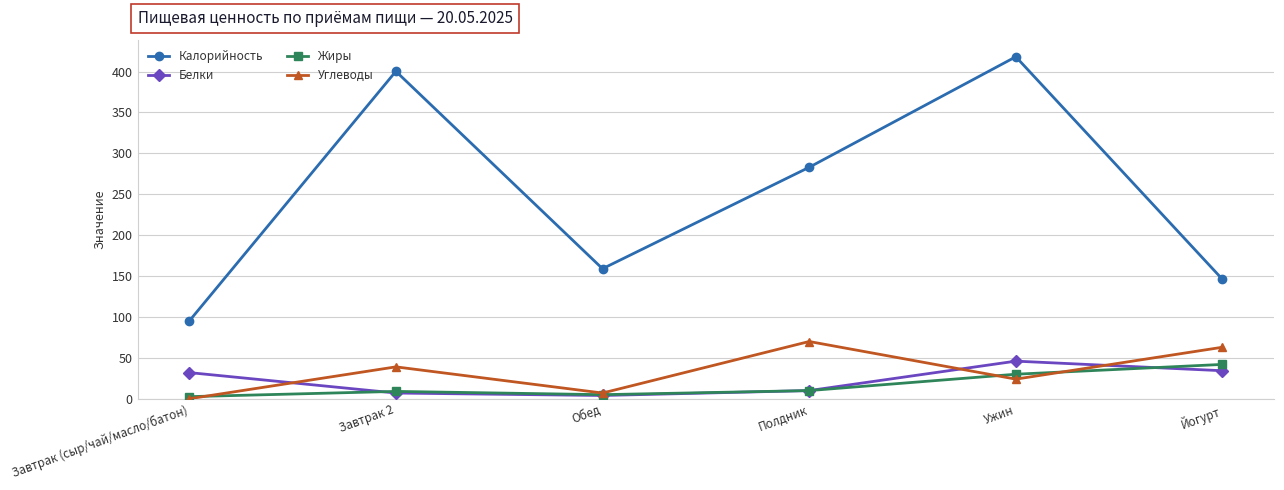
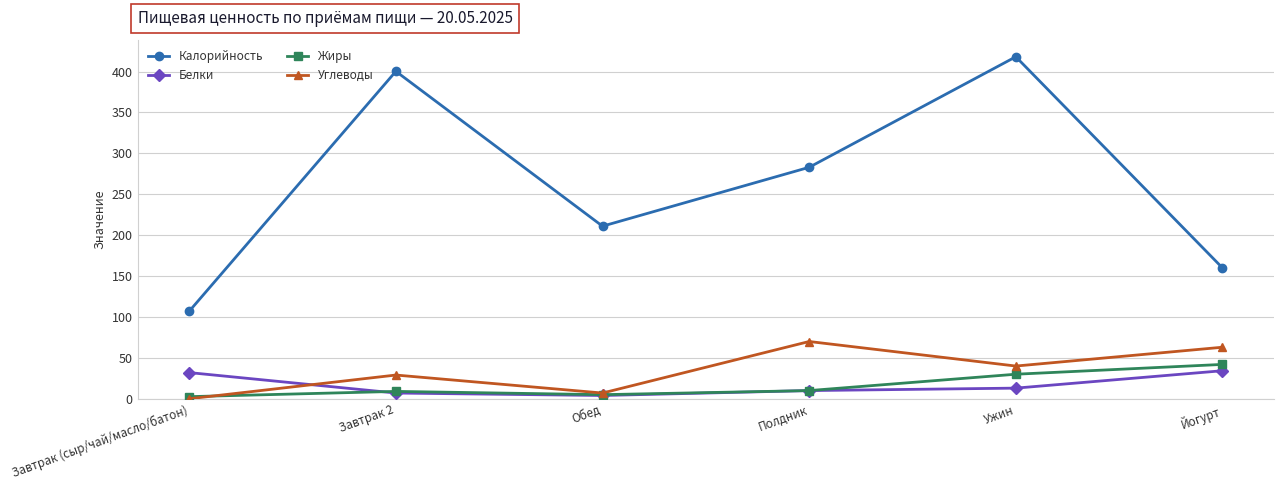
Калорийность, Завтрак (сыр/чай/масло/батон): 100 -> 110
Углеводы, Завтрак 2: 40 -> 30
Калорийность, Обед: 160 -> 210
Белки, Ужин: 50 -> 10
Углеводы, Ужин: 20 -> 40
Калорийность, Йогурт: 150 -> 160
